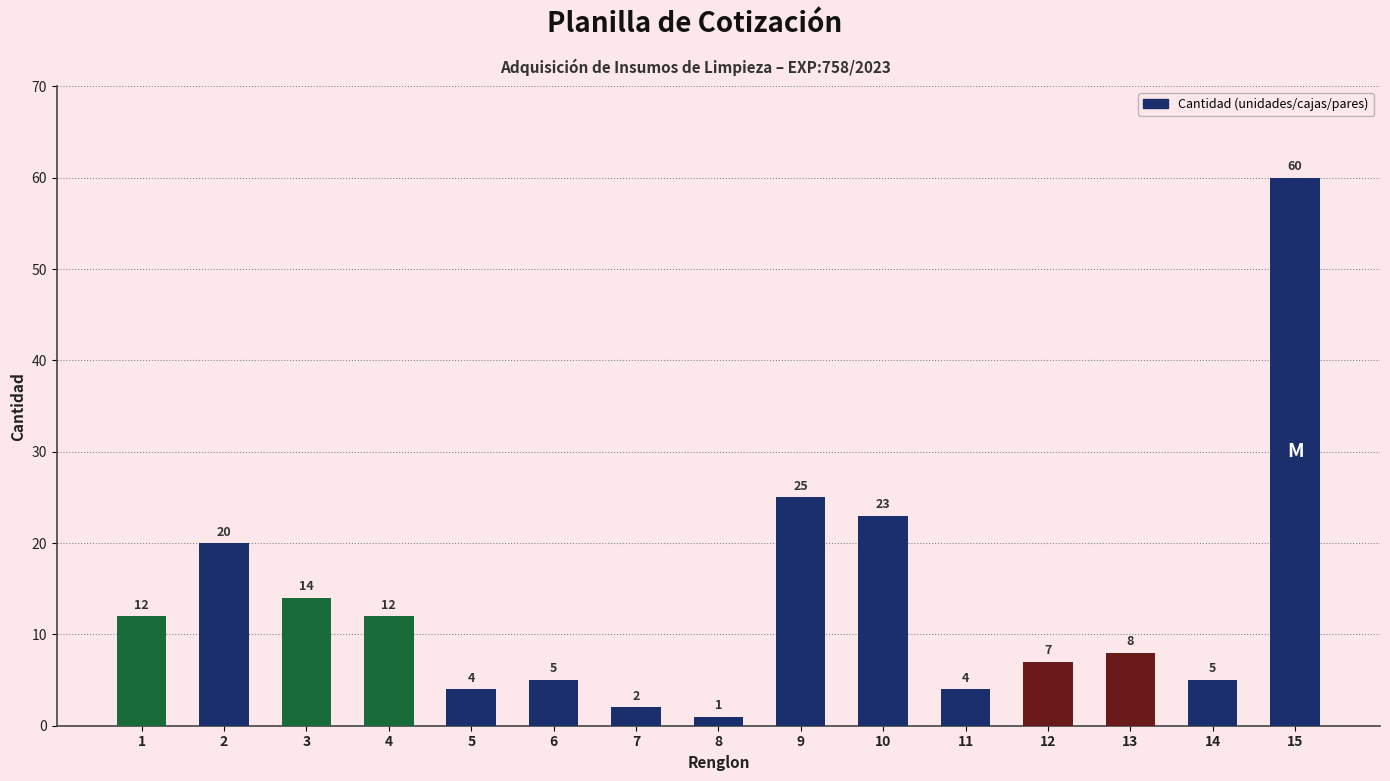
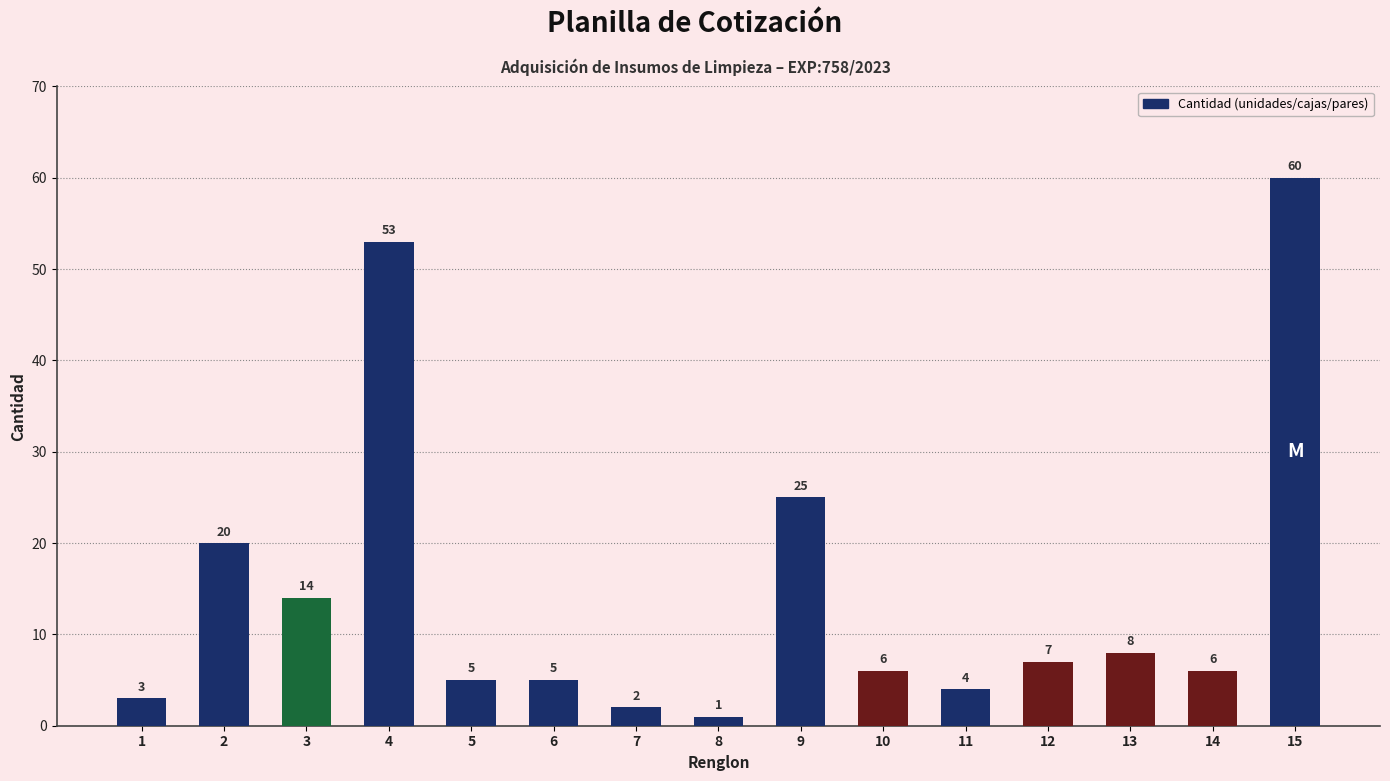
1: 12 -> 3
4: 12 -> 53
5: 4 -> 5
10: 23 -> 6
14: 5 -> 6
